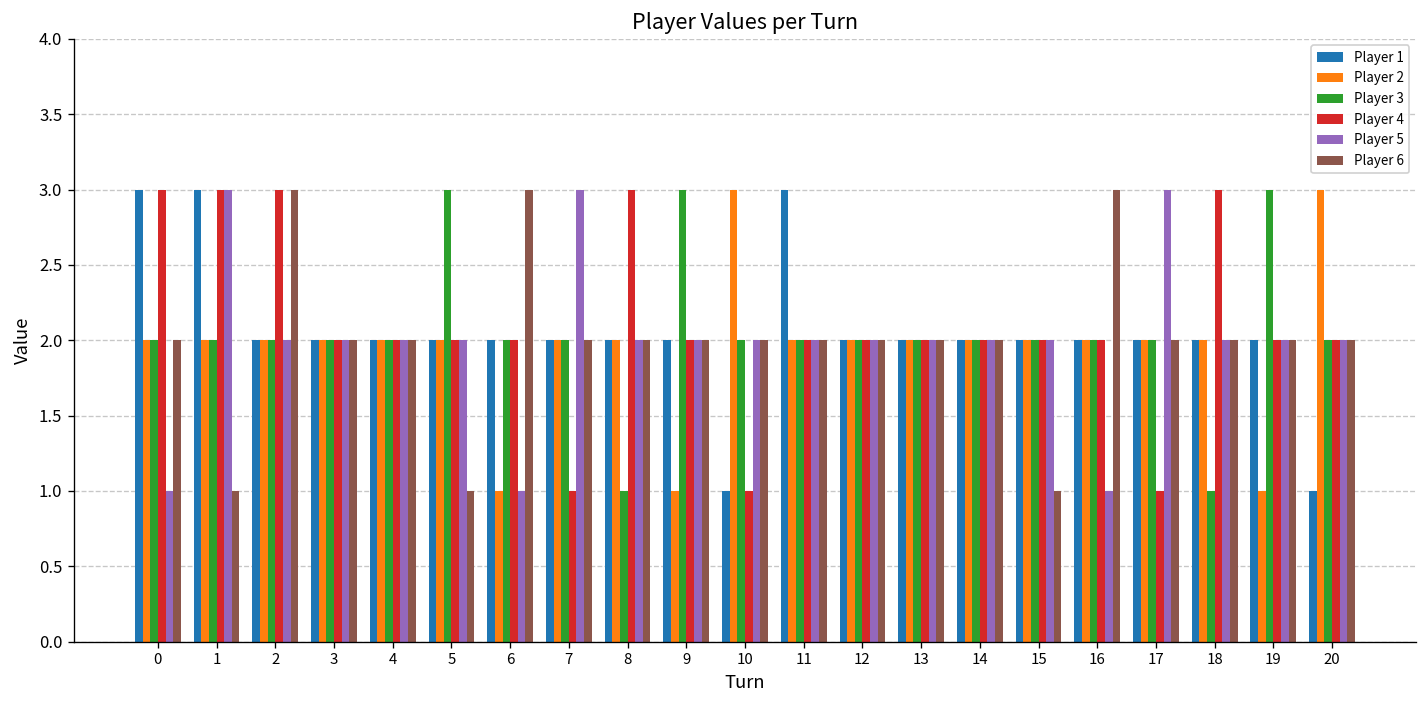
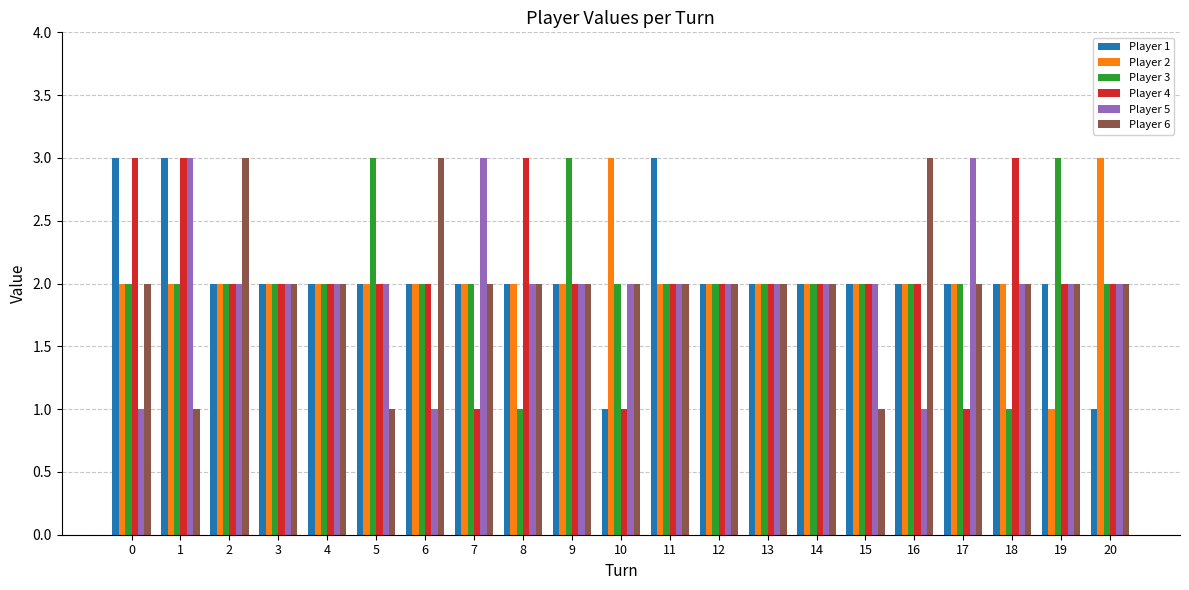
Player 4, 2: 3 -> 2
Player 2, 6: 1 -> 2
Player 2, 9: 1 -> 2
